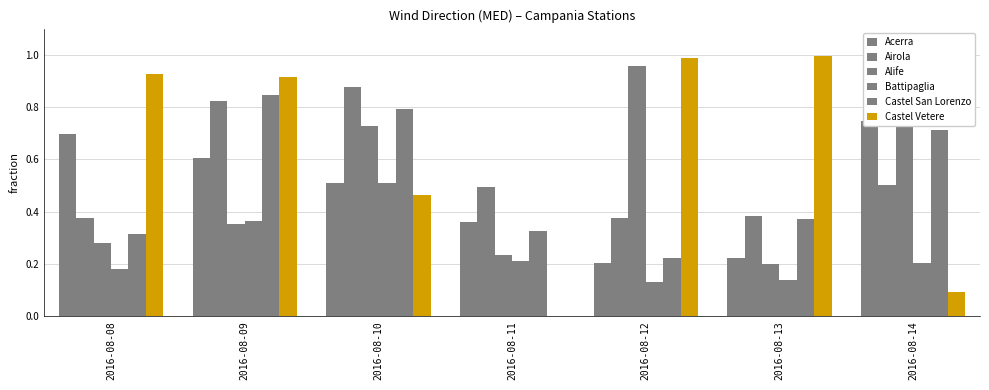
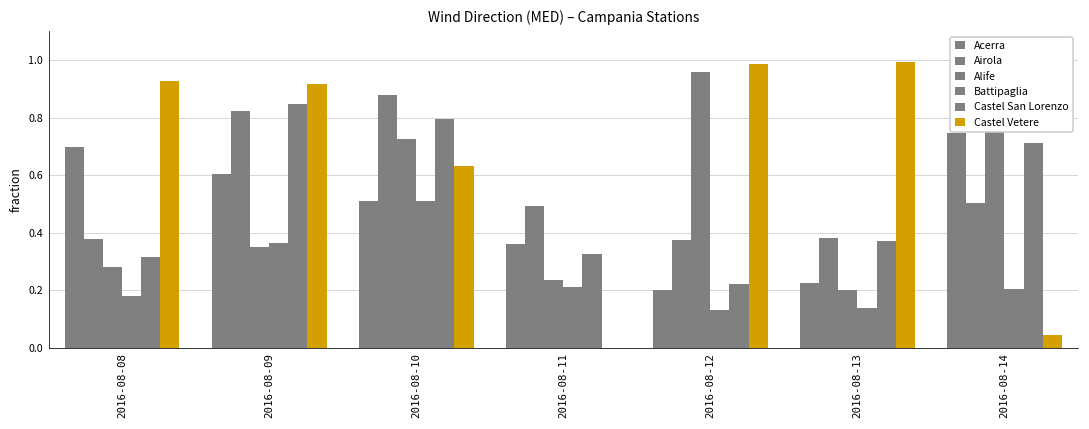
Castel Vetere, 2016-08-10: 0.46 -> 0.63
Castel Vetere, 2016-08-14: 0.09 -> 0.04
